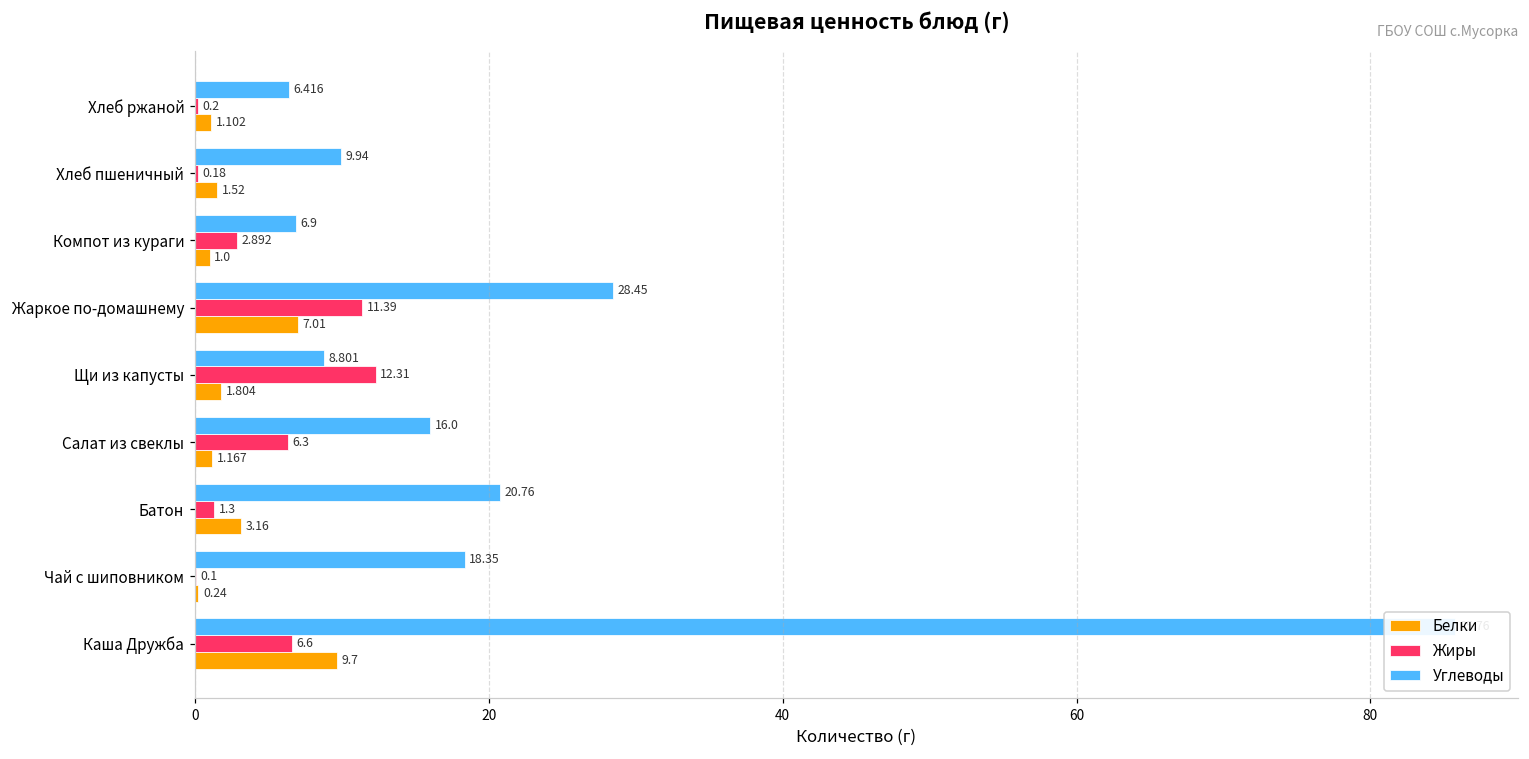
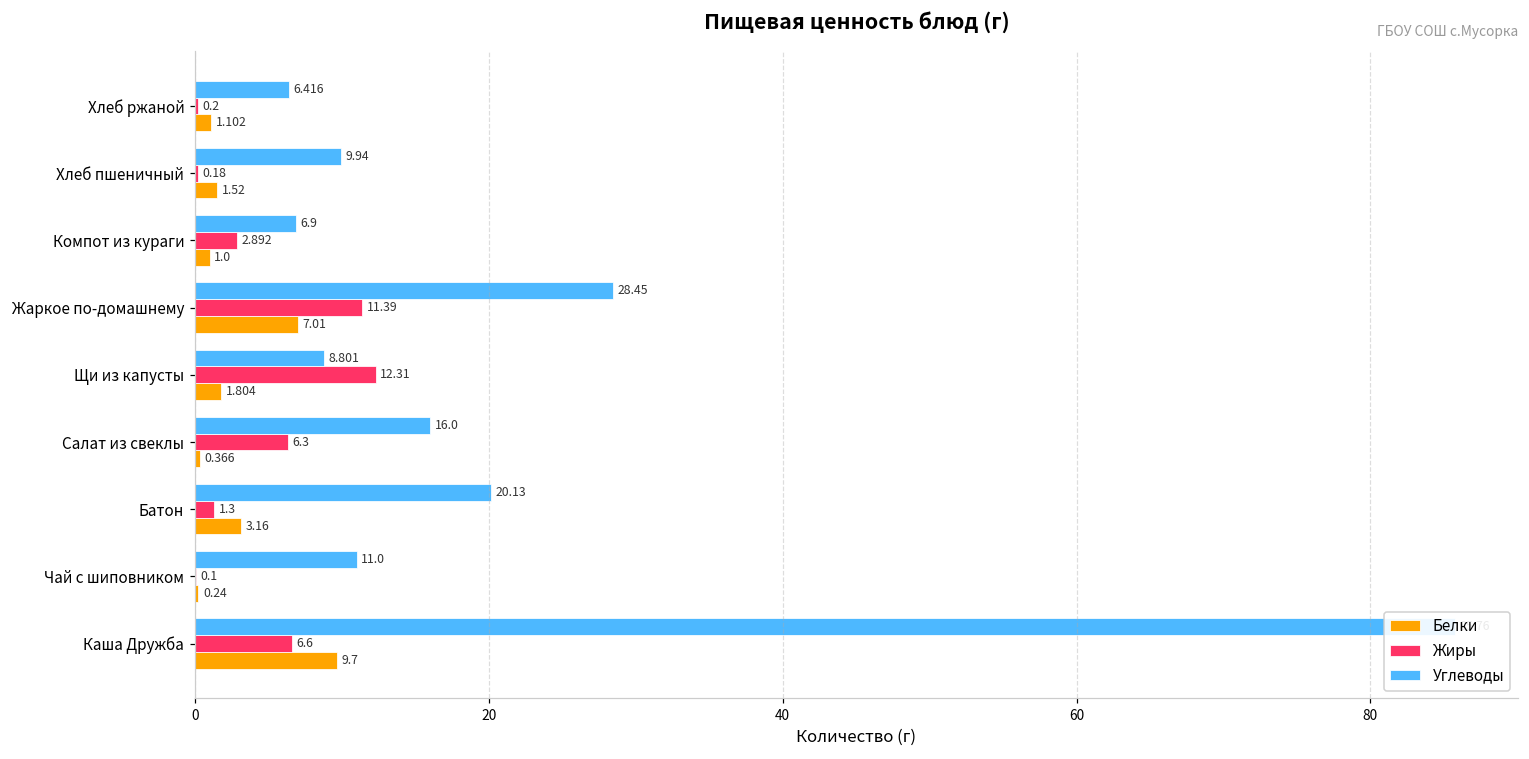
Белки, Салат из свеклы: 1.167 -> 0.366
Углеводы, Батон: 20.76 -> 20.13
Углеводы, Чай с шиповником: 18.35 -> 11.0
